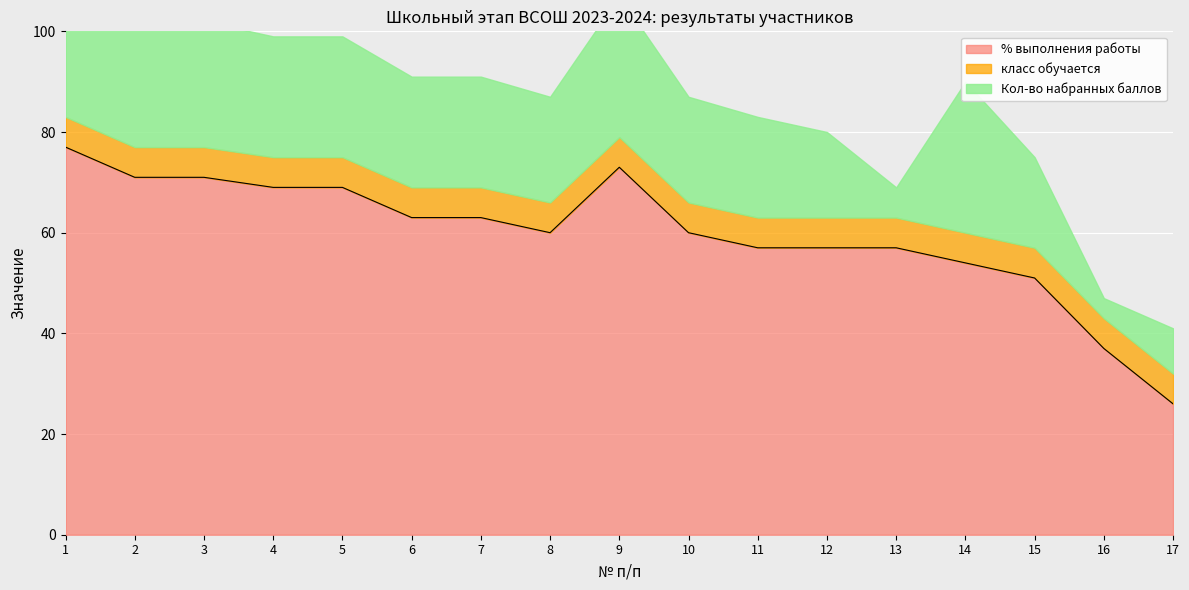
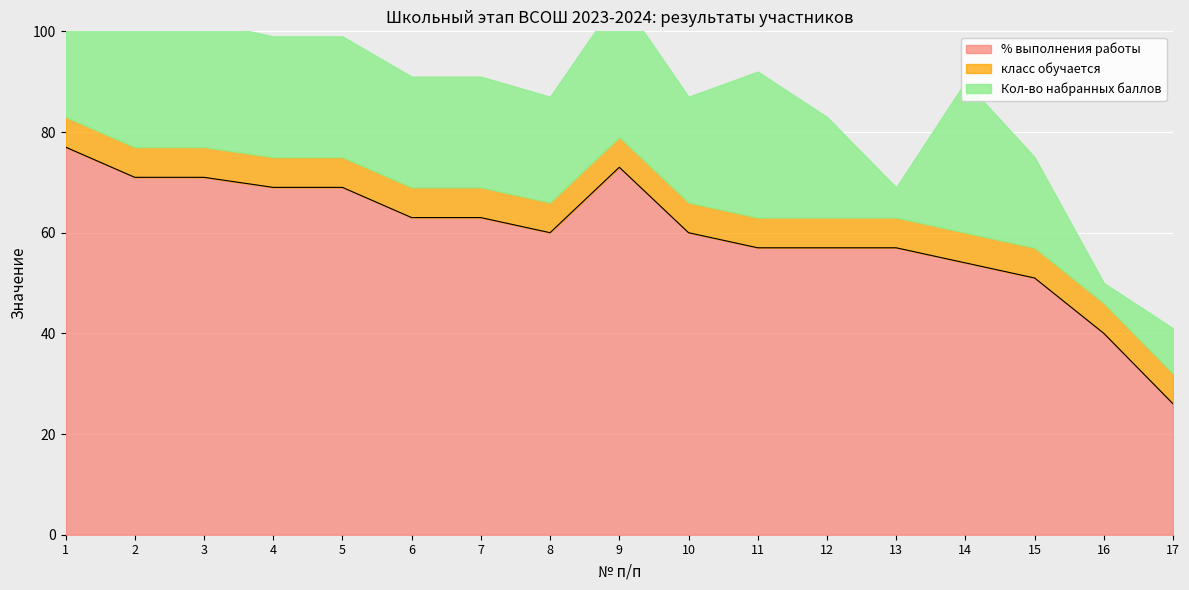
Кол-во набранных баллов, 11: 20 -> 29
Кол-во набранных баллов, 12: 17 -> 20
% выполнения работы, 16: 37 -> 40
